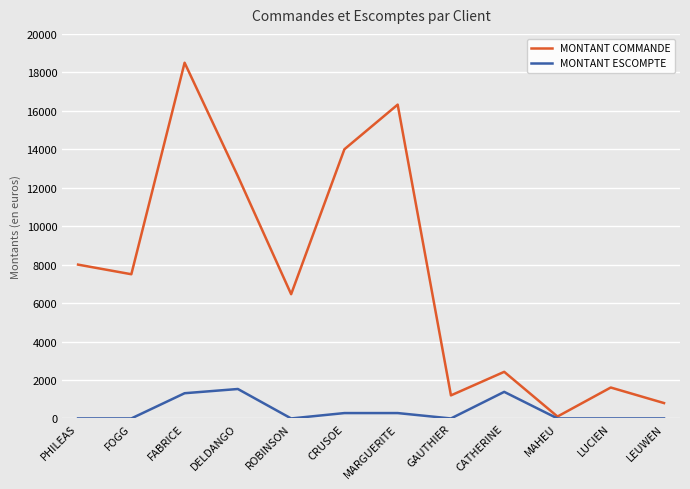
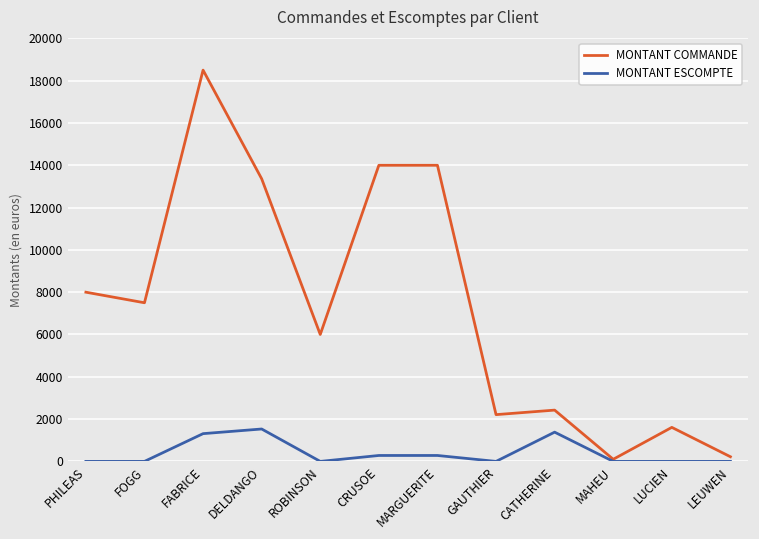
MONTANT COMMANDE, DELDANGO: 12600 -> 13400
MONTANT COMMANDE, ROBINSON: 6500 -> 6000
MONTANT COMMANDE, MARGUERITE: 16300 -> 14000
MONTANT COMMANDE, GAUTHIER: 1200 -> 2200
MONTANT COMMANDE, LEUWEN: 800 -> 200
